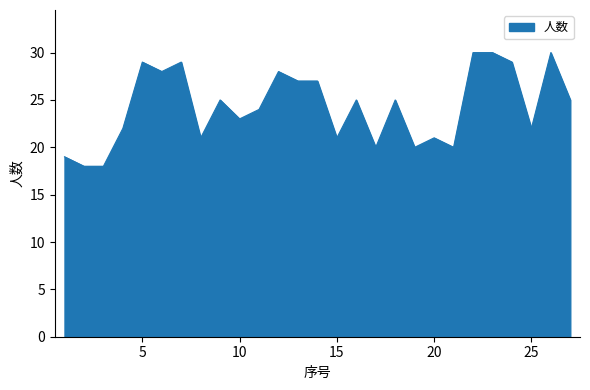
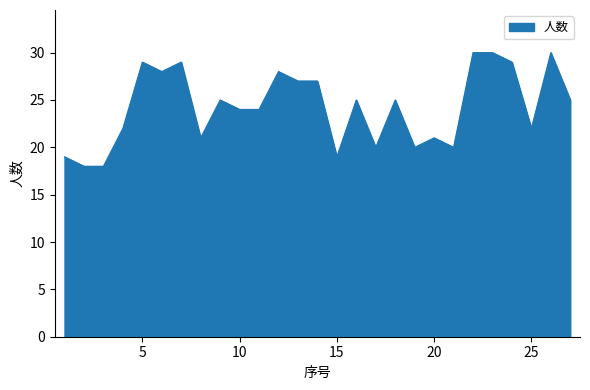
10: 23 -> 24
15: 21 -> 19
